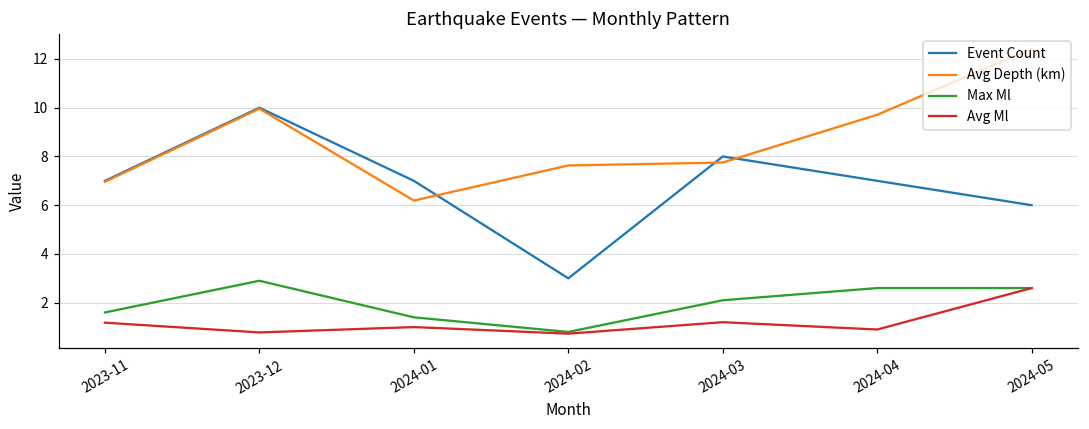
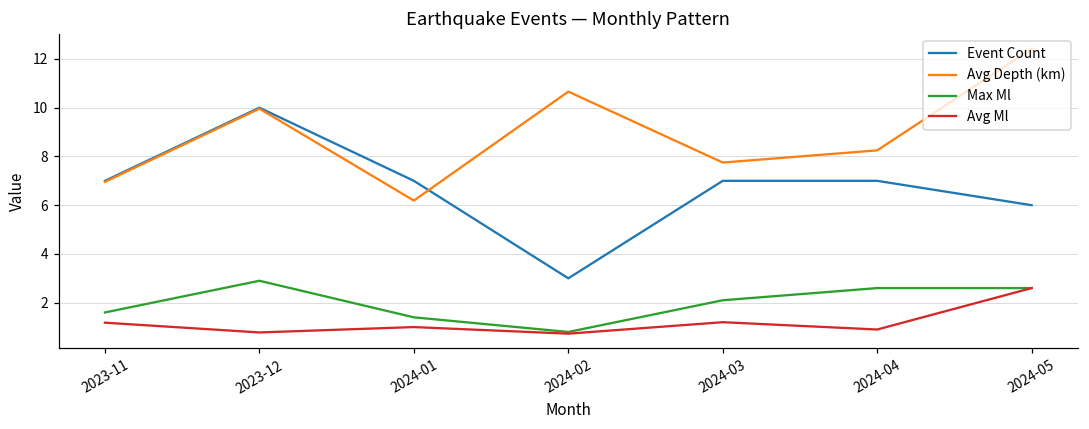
Avg Depth (km), 2024-02: 7.6 -> 10.7
Event Count, 2024-03: 8 -> 7
Avg Depth (km), 2024-04: 9.7 -> 8.3
